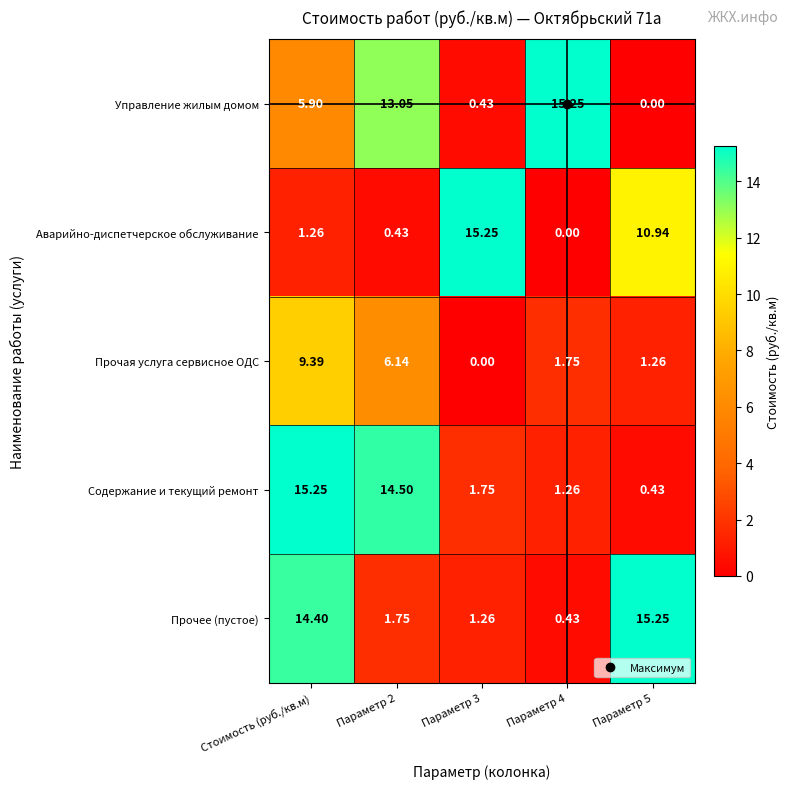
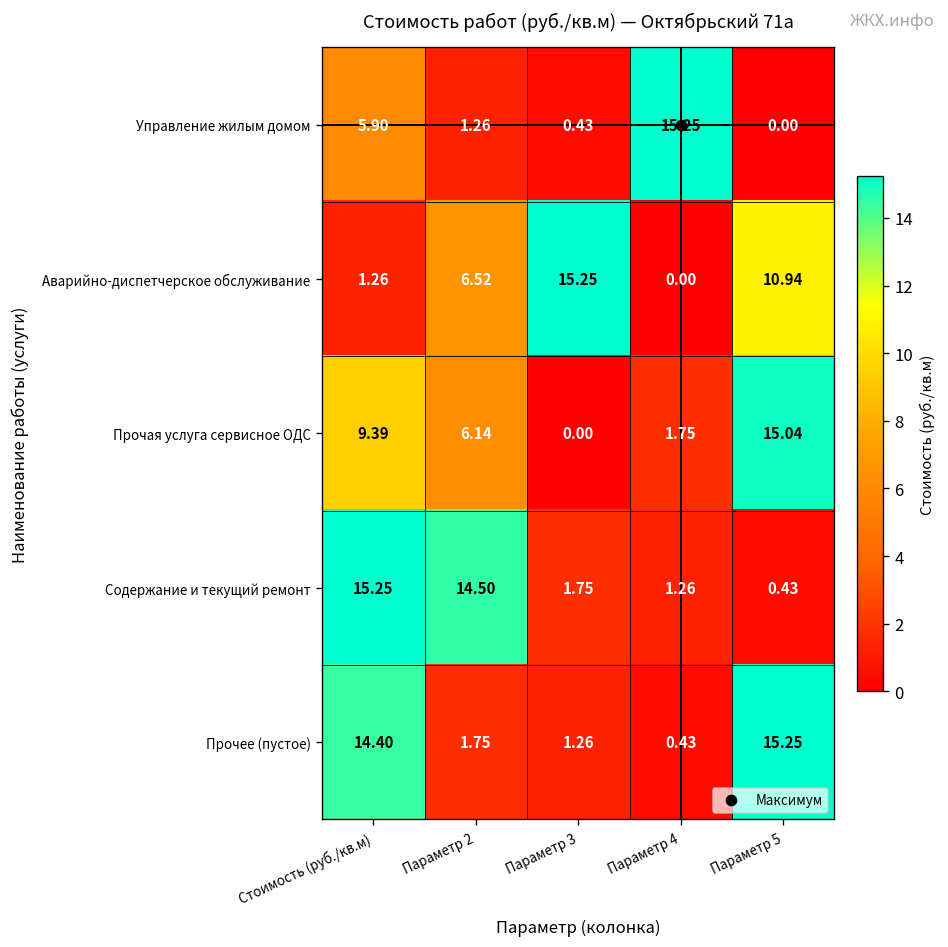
Управление жилым домом, Параметр 2: 13.05 -> 1.26
Аварийно-диспетчерское обслуживание, Параметр 2: 0.43 -> 6.52
Прочая услуга сервисное ОДС, Параметр 5: 1.26 -> 15.04
